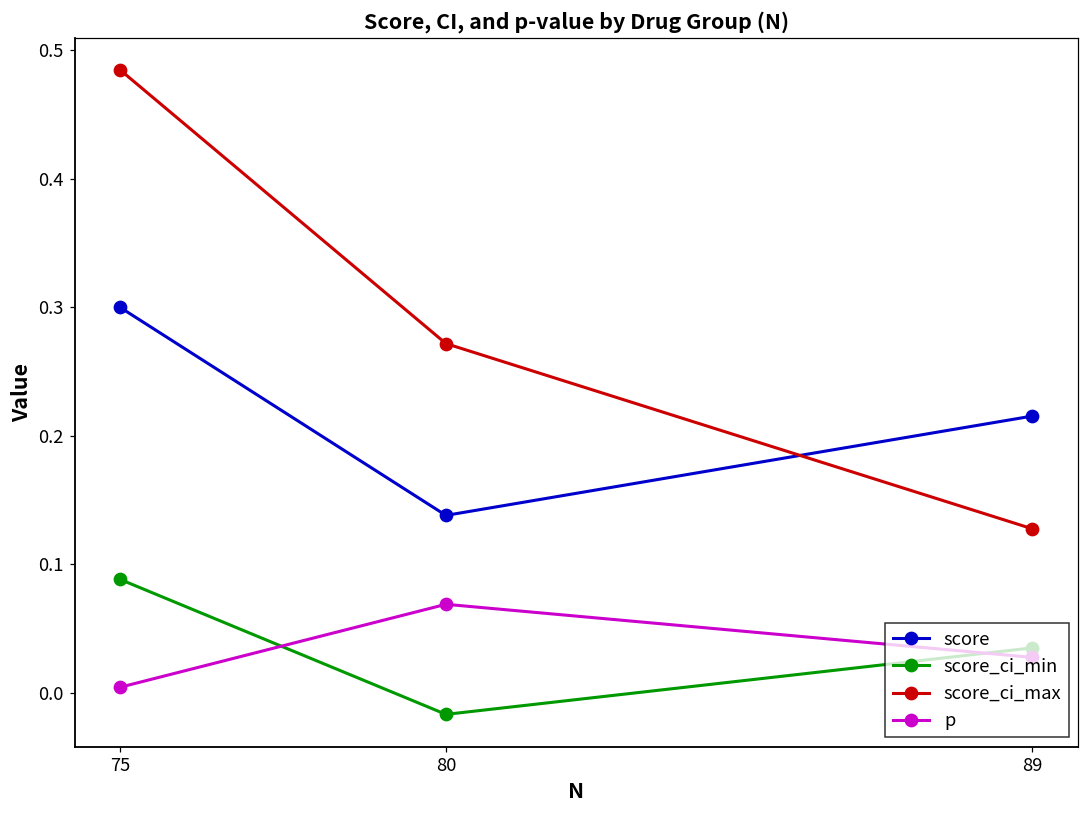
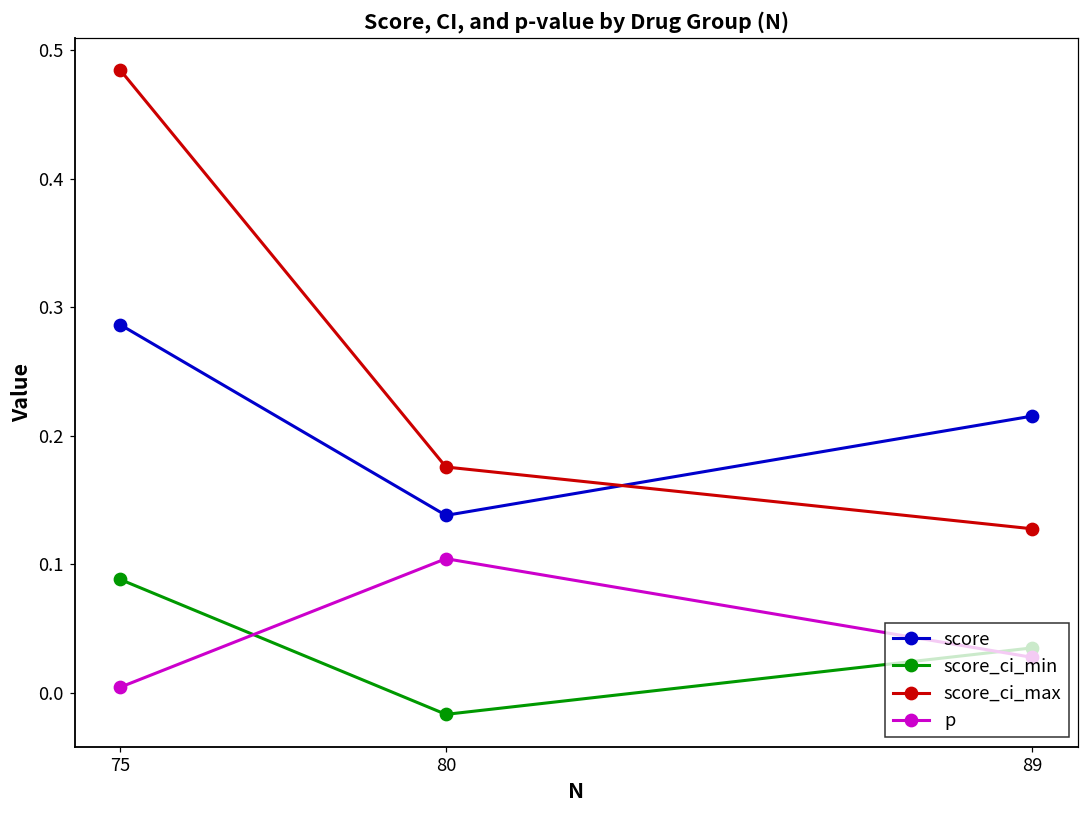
score, 75: 0.300 -> 0.286
score_ci_max, 80: 0.272 -> 0.176
p, 80: 0.069 -> 0.105
